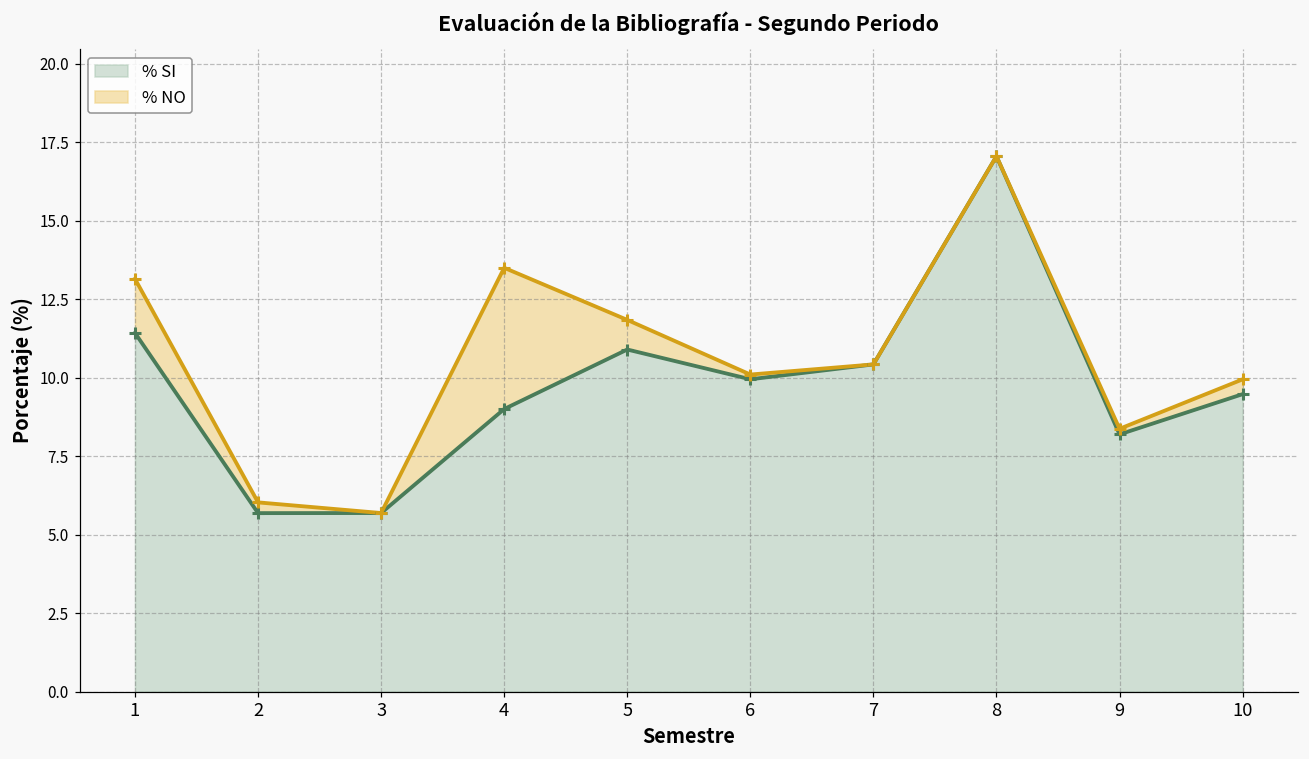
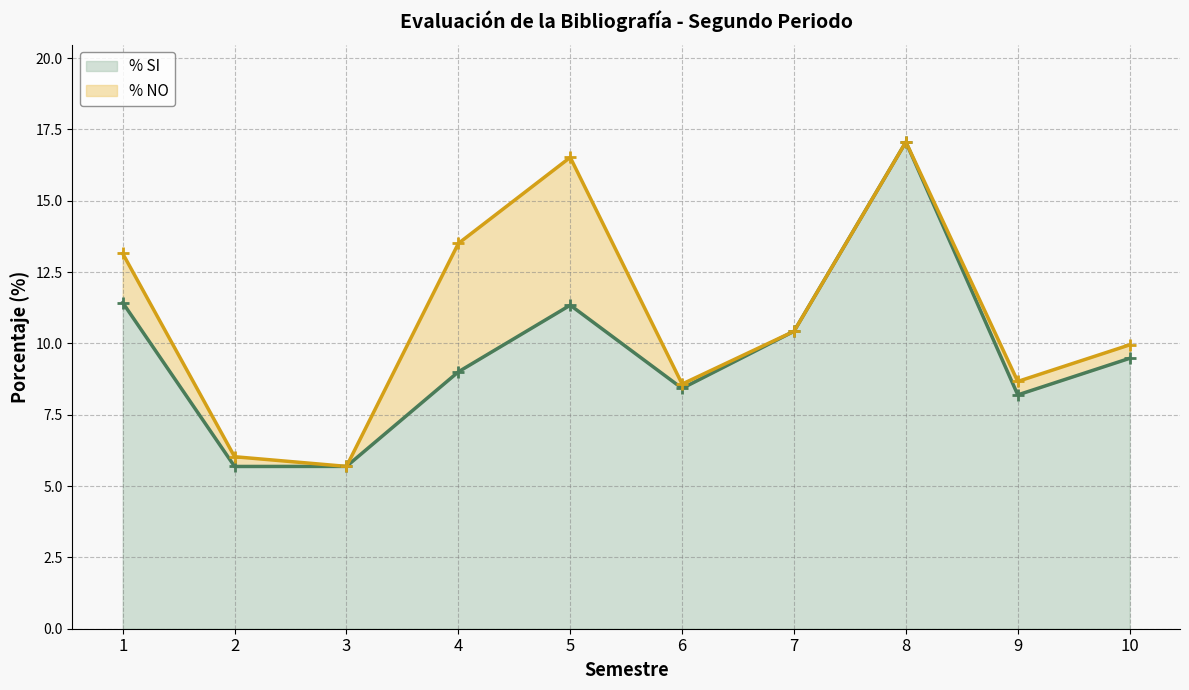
% SI, 5: 10.9 -> 11.3
% NO, 5: 0.9 -> 5.2
% SI, 6: 10.0 -> 8.4
% NO, 9: 0.2 -> 0.5
